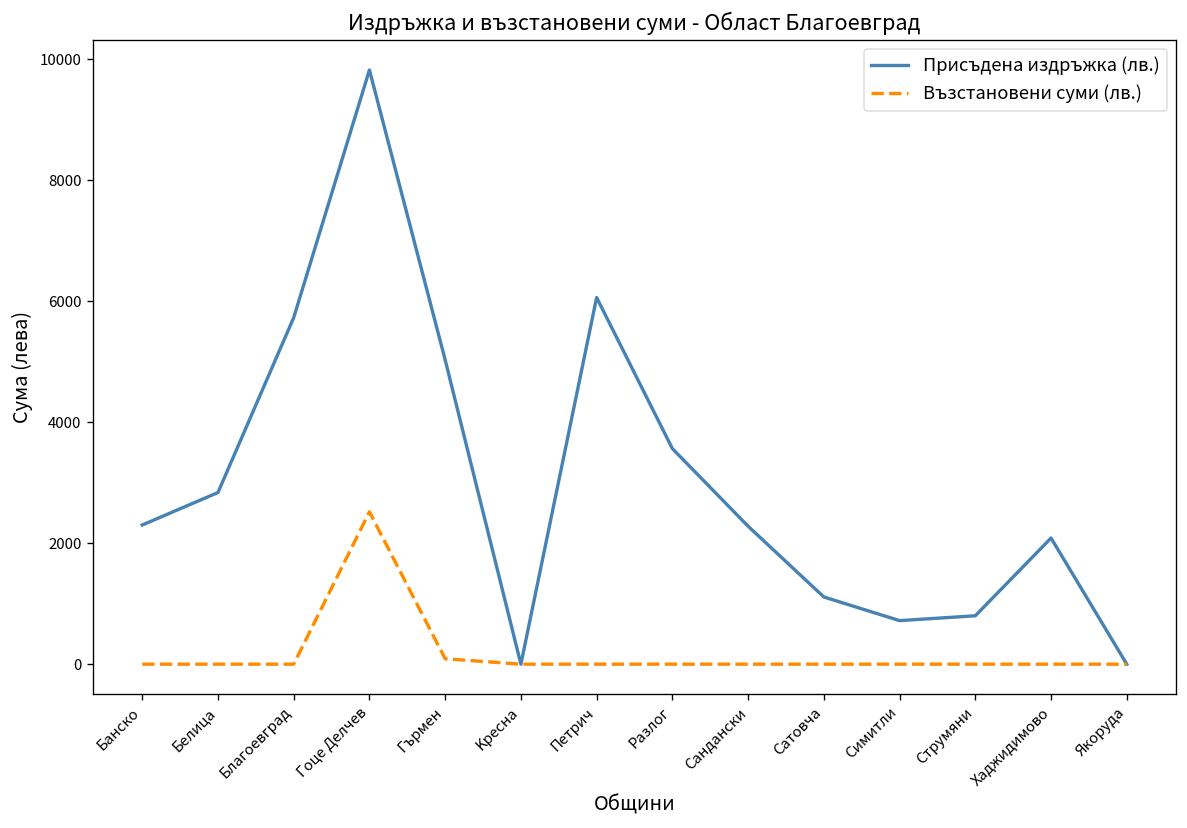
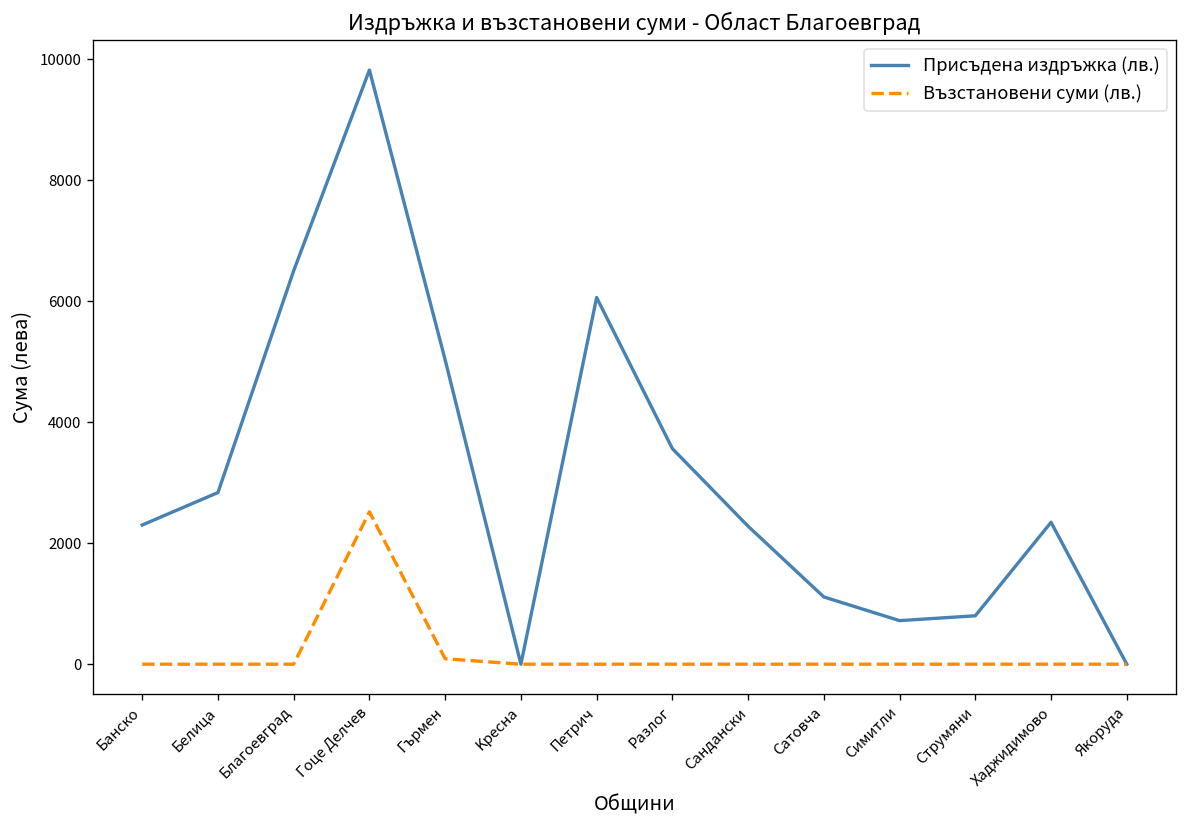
Присъдена издръжка (лв.), Благоевград: 5700 -> 6500
Присъдена издръжка (лв.), Xаджидимово: 2100 -> 2300
